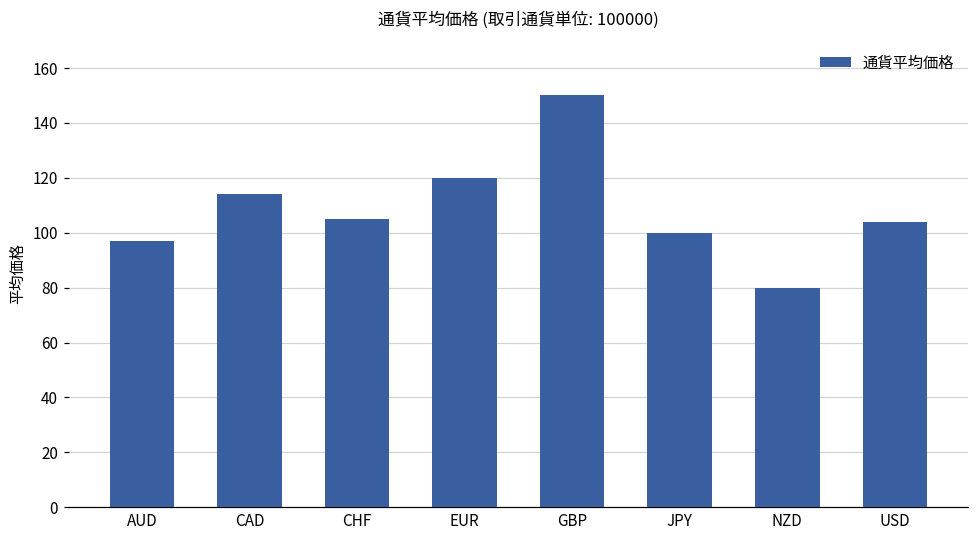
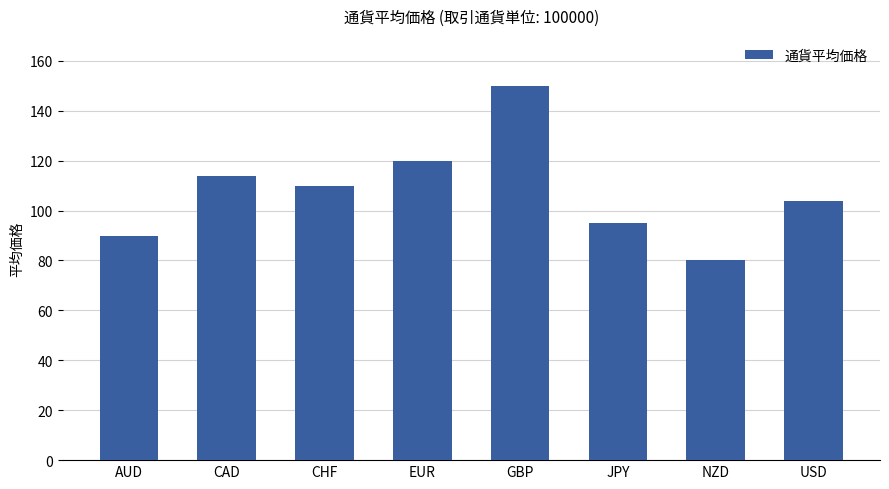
AUD: 97 -> 90
CHF: 105 -> 110
JPY: 100 -> 95
